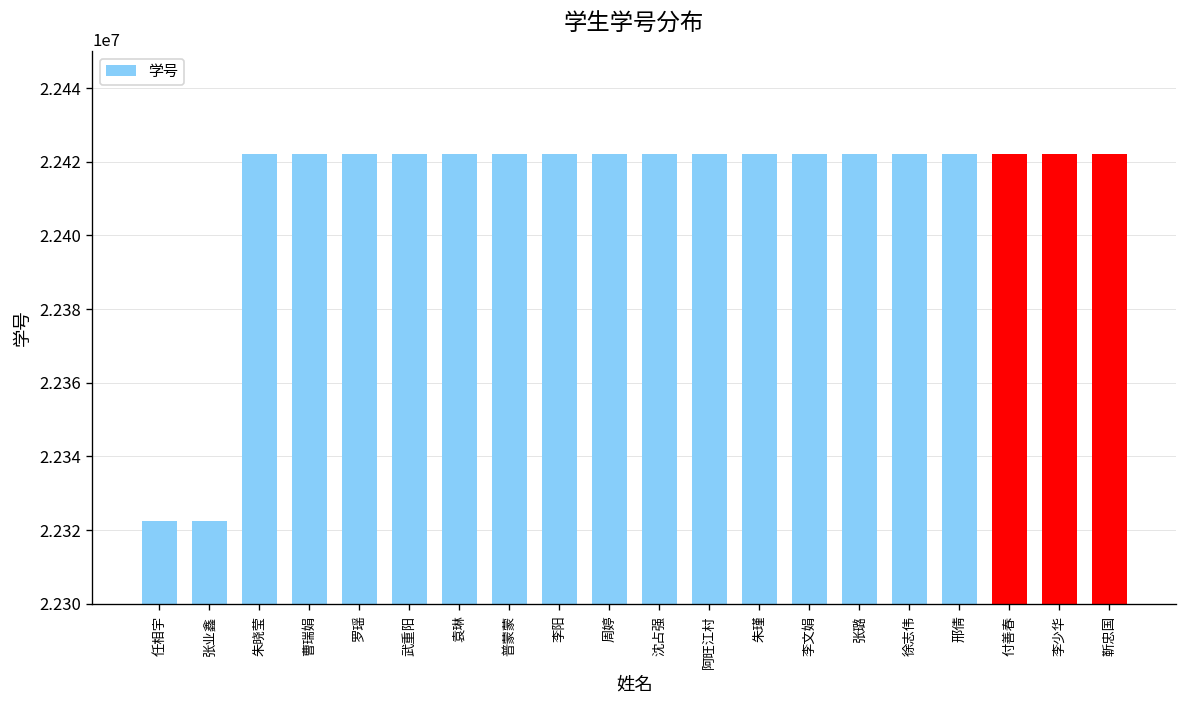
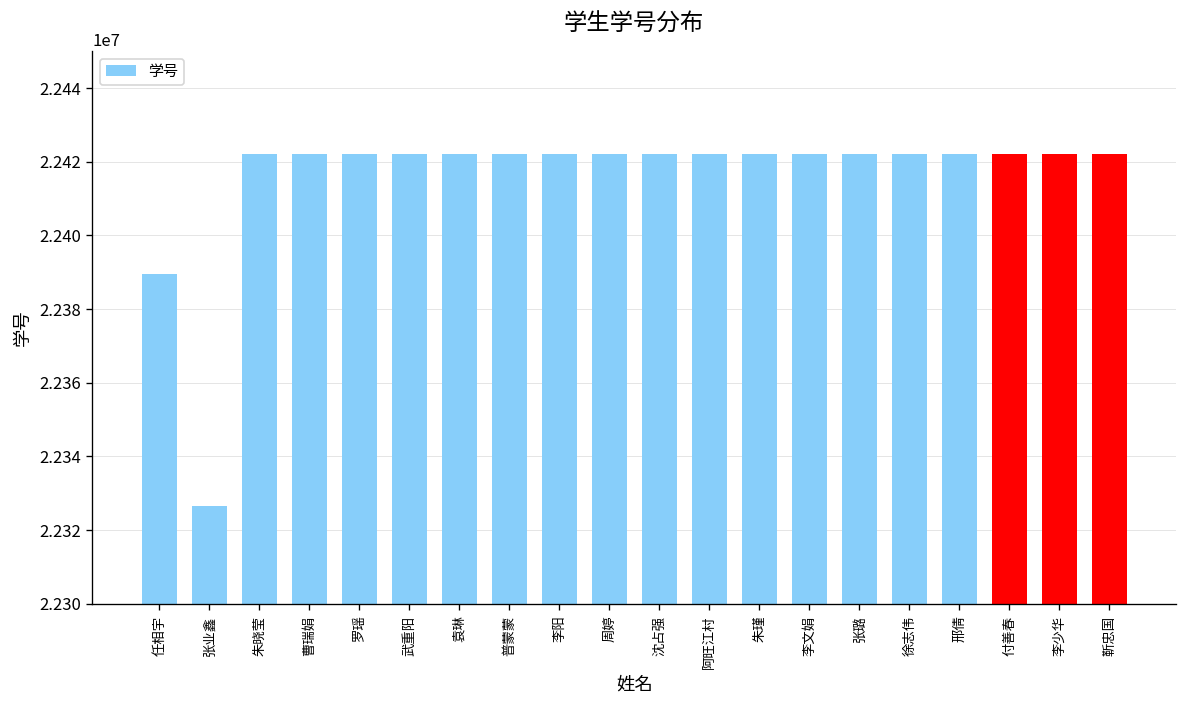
任相宇: 22323000 -> 22389000
张业鑫: 22323000 -> 22326000
